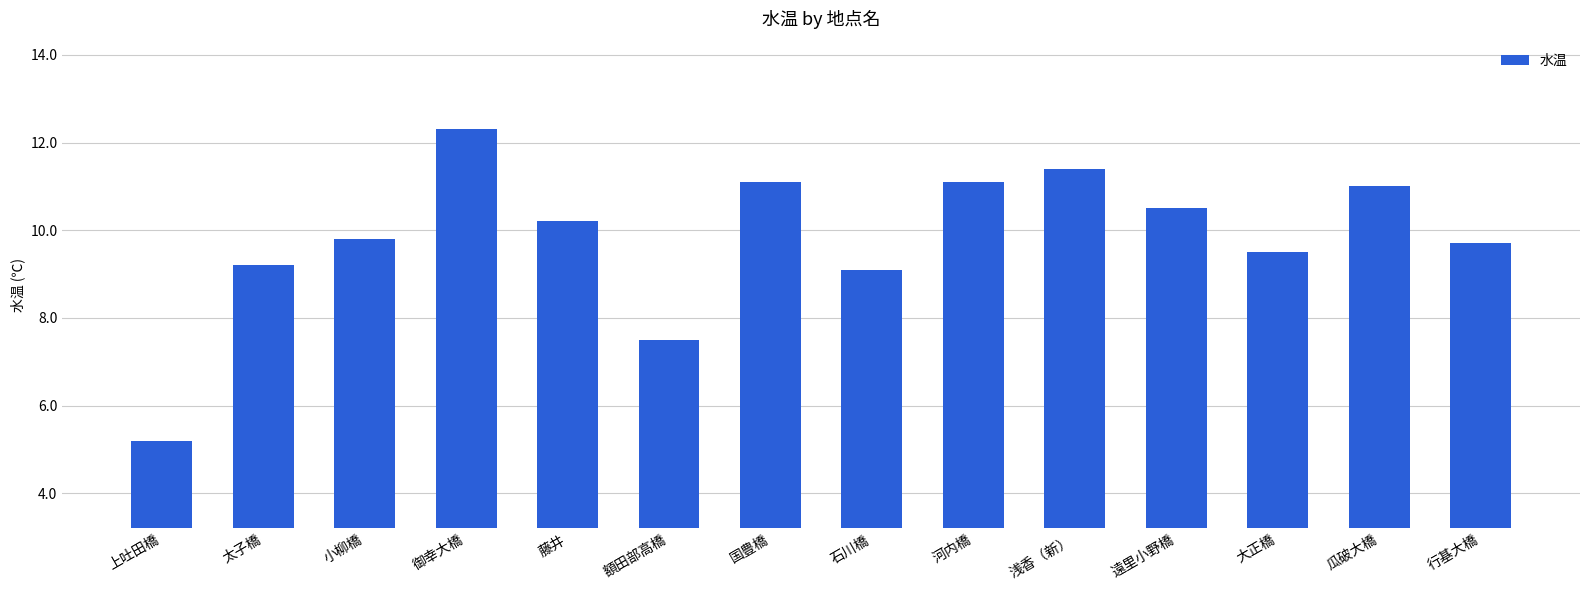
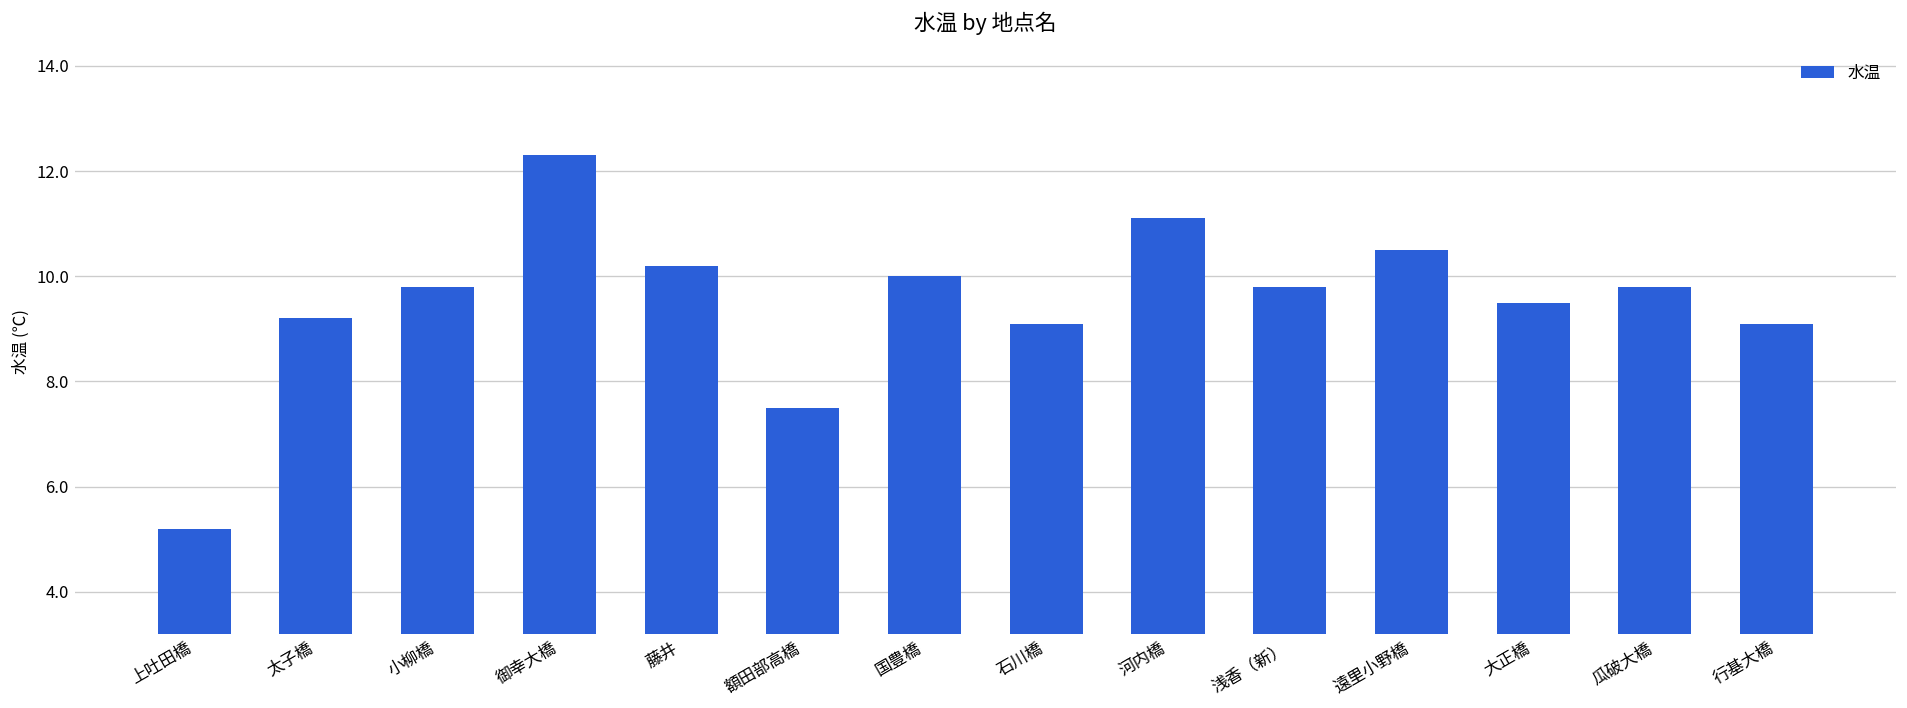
国豊橋: 11.1 -> 10.0
浅香（新）: 11.4 -> 9.8
瓜破大橋: 11.0 -> 9.8
行基大橋: 9.7 -> 9.1
